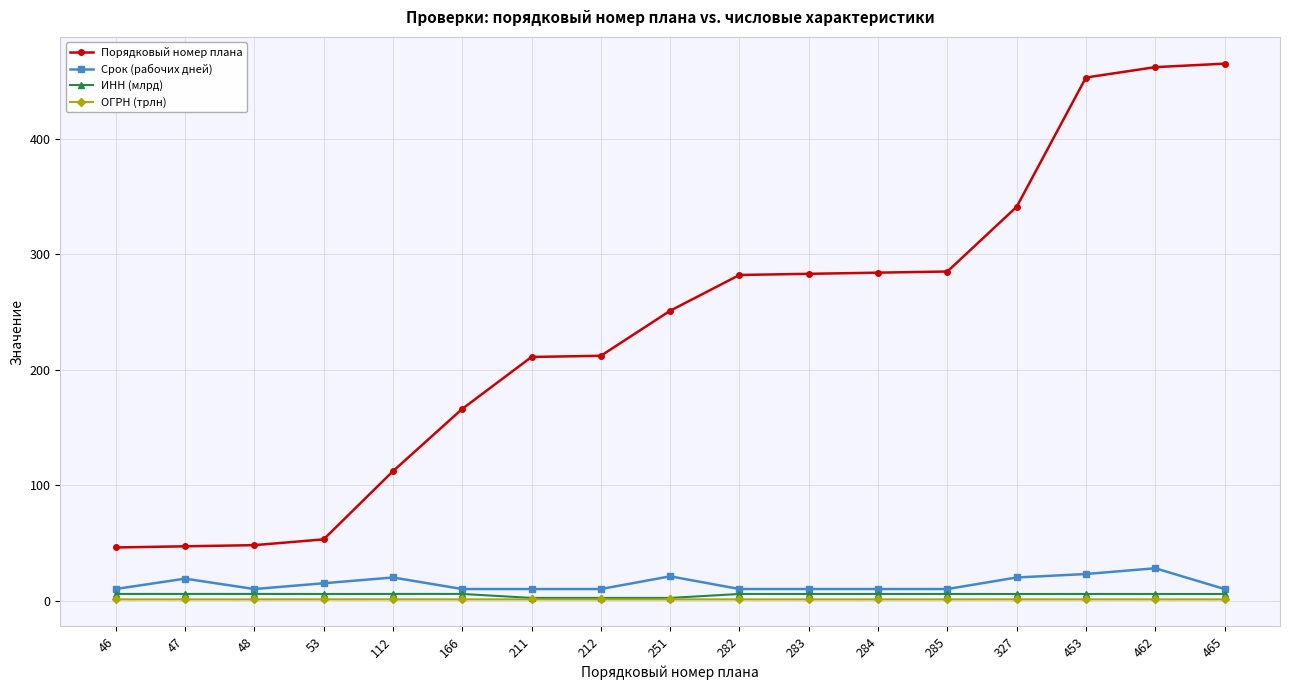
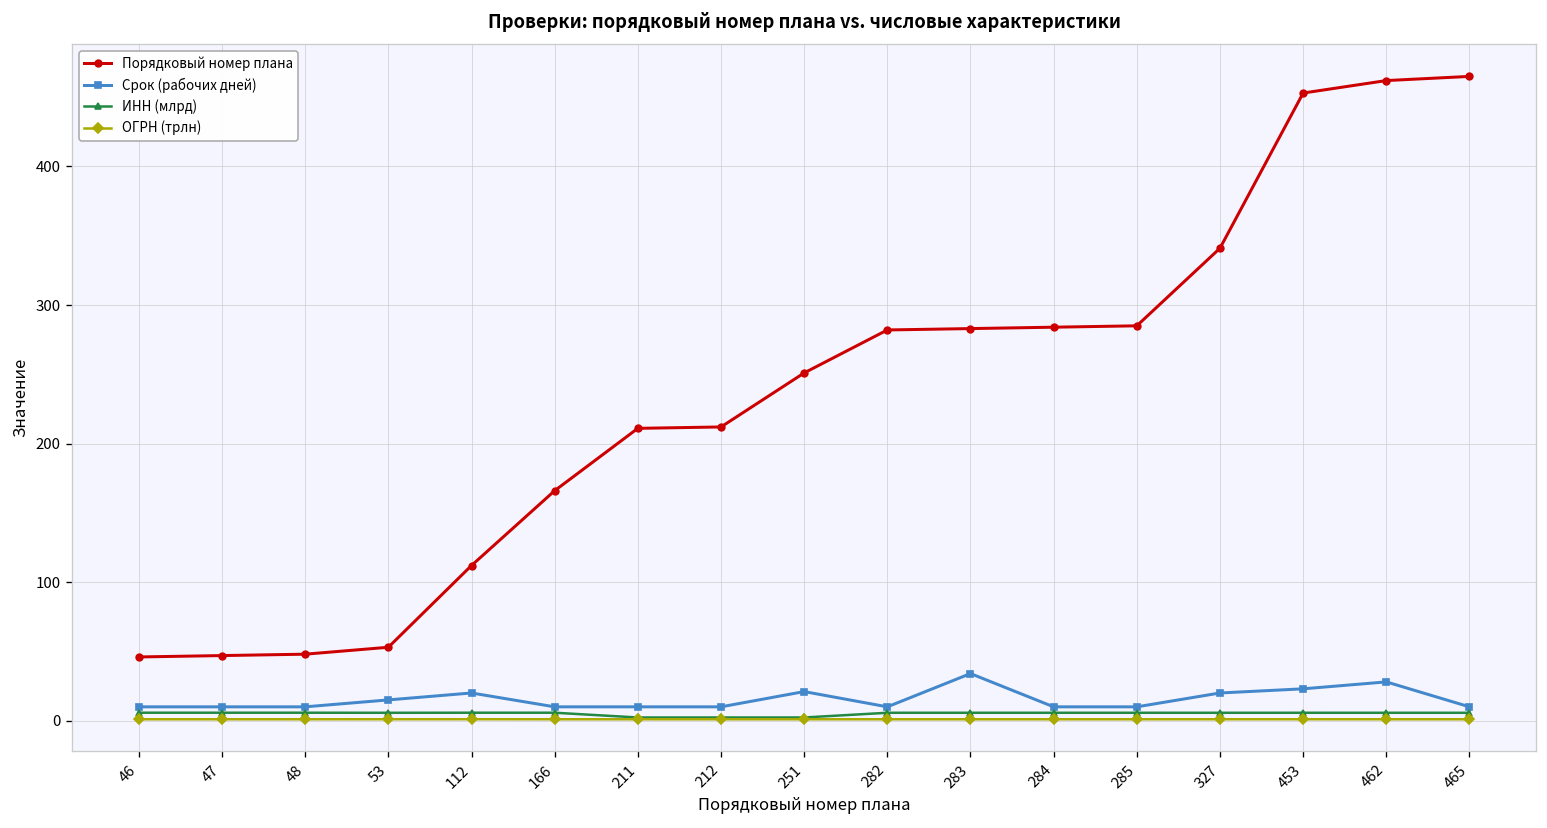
Срок (рабочих дней), 47: 19 -> 10
Срок (рабочих дней), 283: 10 -> 34
